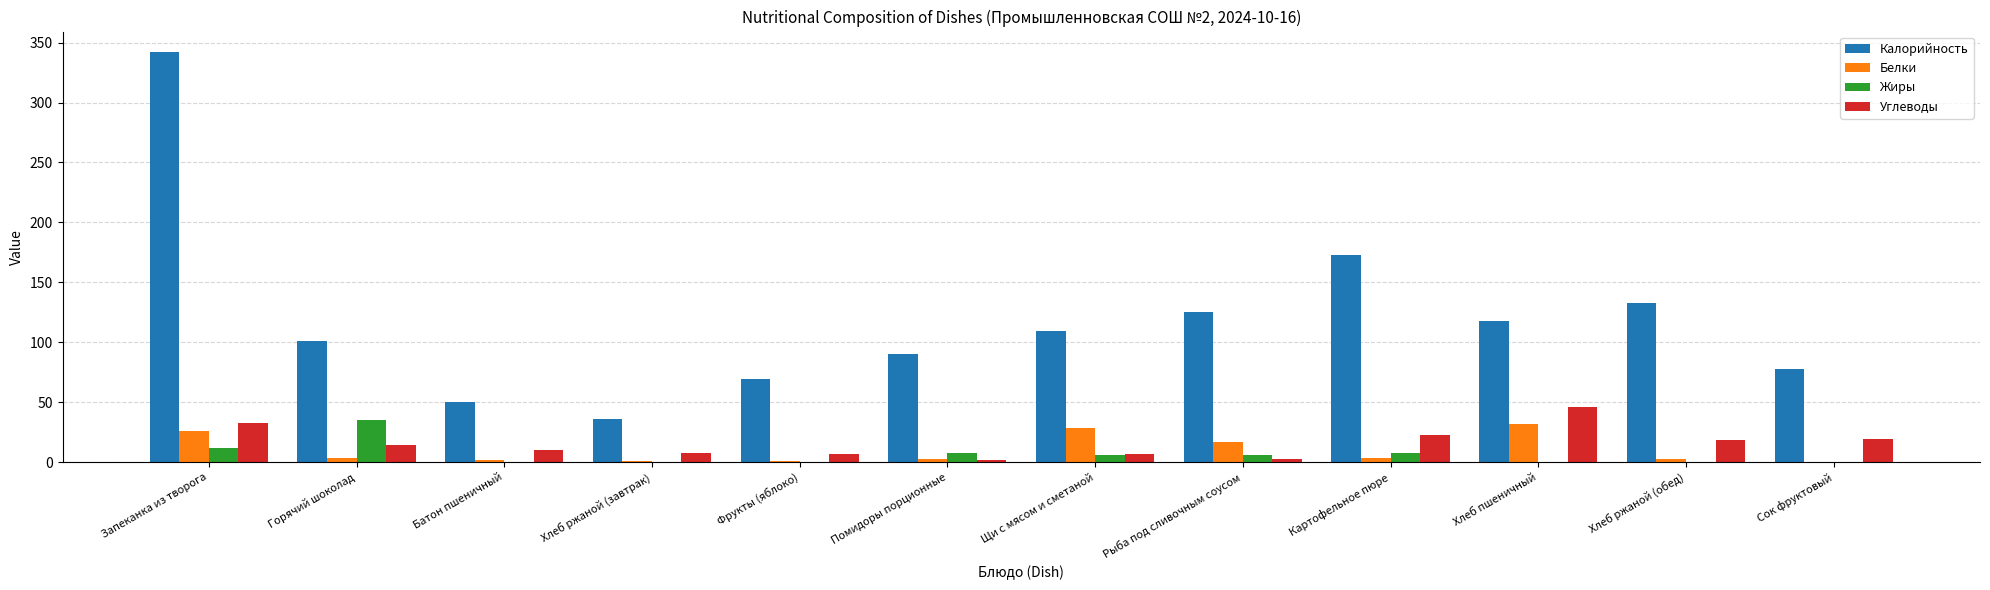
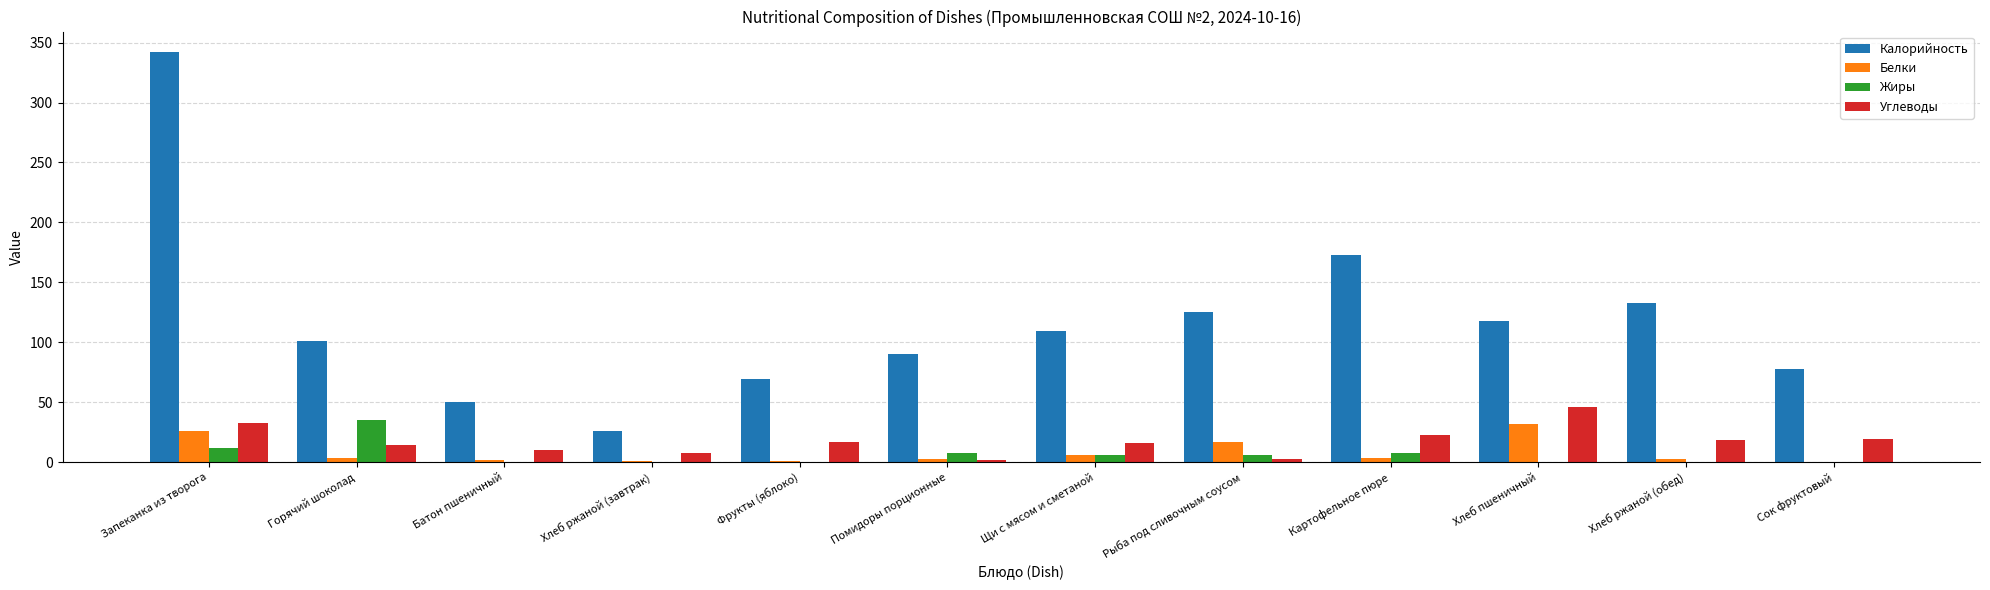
Калорийность, Хлеб ржаной (завтрак): 36 -> 26
Углеводы, Фрукты (яблоко): 6 -> 17
Белки, Щи с мясом и сметаной: 28 -> 6
Углеводы, Щи с мясом и сметаной: 7 -> 16
